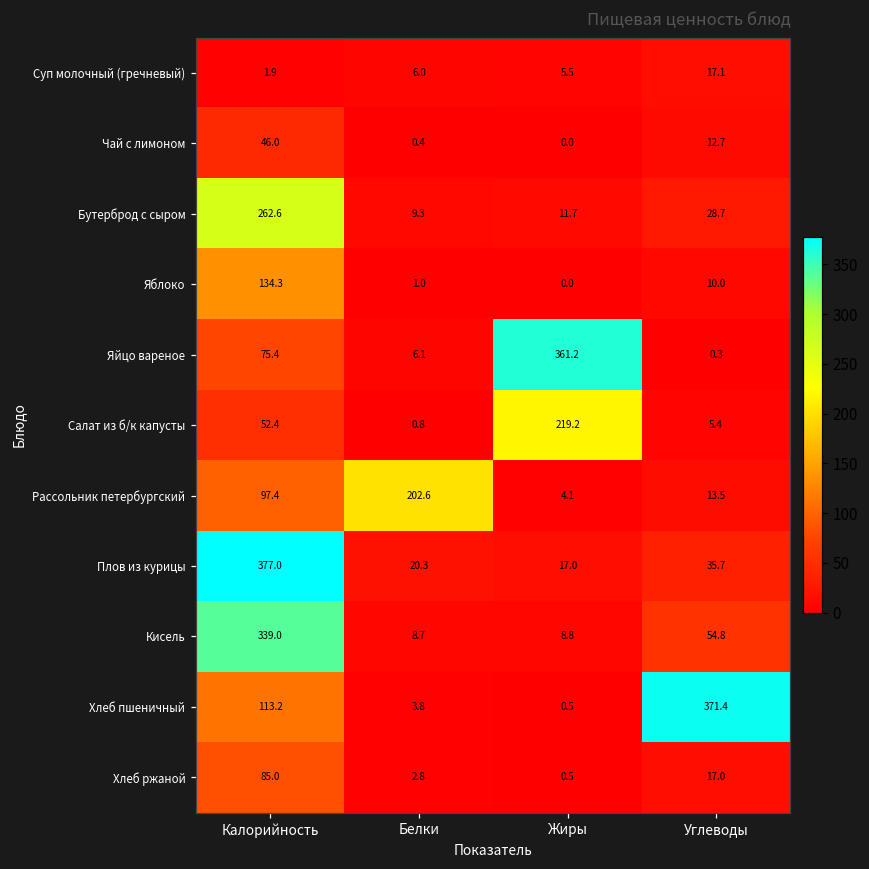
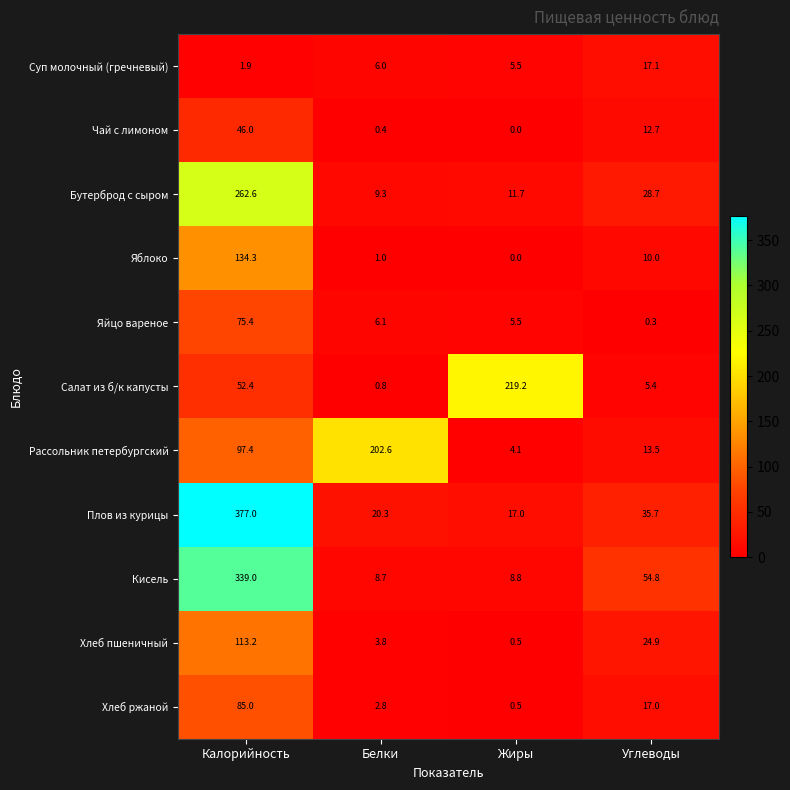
Яйцо вареное, Жиры: 361.2 -> 5.5
Хлеб пшеничный, Углеводы: 371.4 -> 24.9
